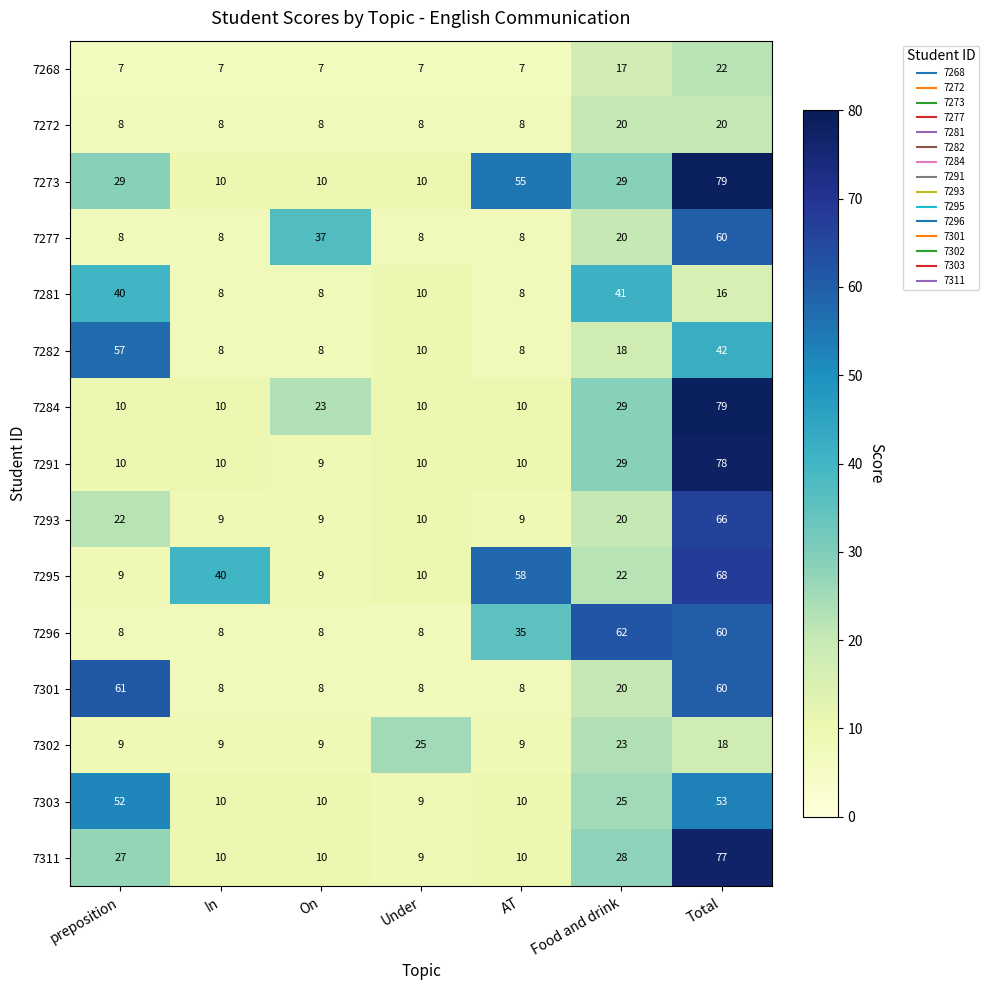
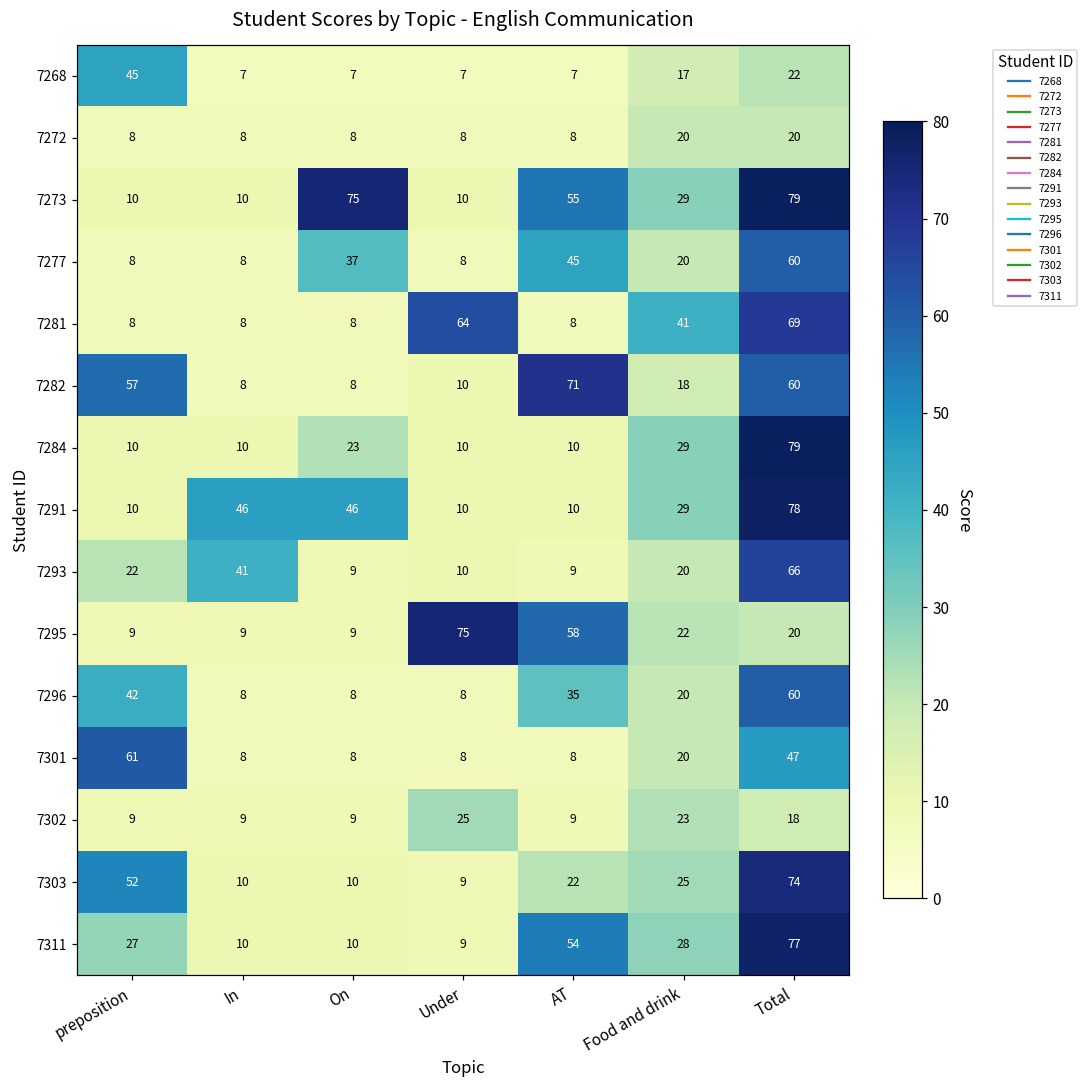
7268, preposition: 7 -> 45
7273, preposition: 29 -> 10
7273, On: 10 -> 75
7277, AT: 8 -> 45
7281, preposition: 40 -> 8
7281, Under: 10 -> 64
7281, Total: 16 -> 69
7282, AT: 8 -> 71
7282, Total: 42 -> 60
7291, In: 10 -> 46
7291, On: 9 -> 46
7293, In: 9 -> 41
7295, In: 40 -> 9
7295, Under: 10 -> 75
7295, Total: 68 -> 20
7296, preposition: 8 -> 42
7296, Food and drink: 62 -> 20
7301, Total: 60 -> 47
7303, AT: 10 -> 22
7303, Total: 53 -> 74
7311, AT: 10 -> 54
